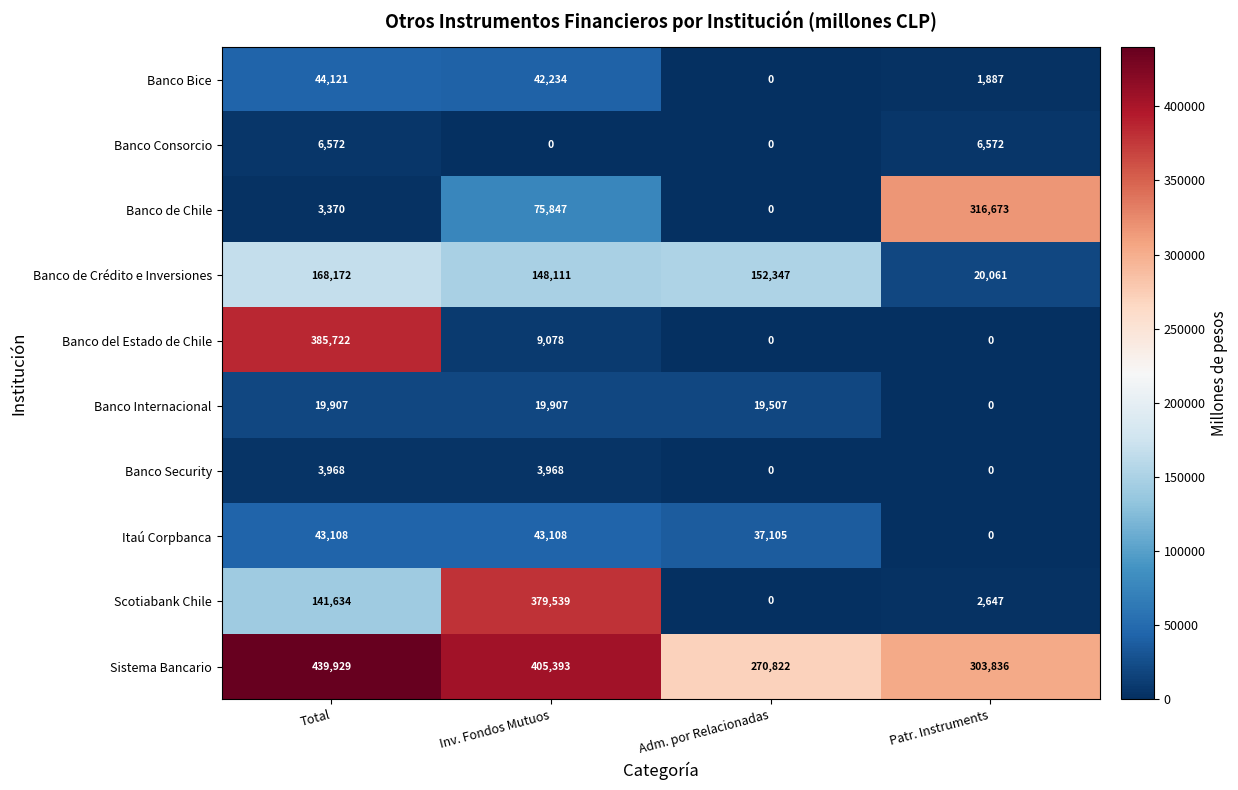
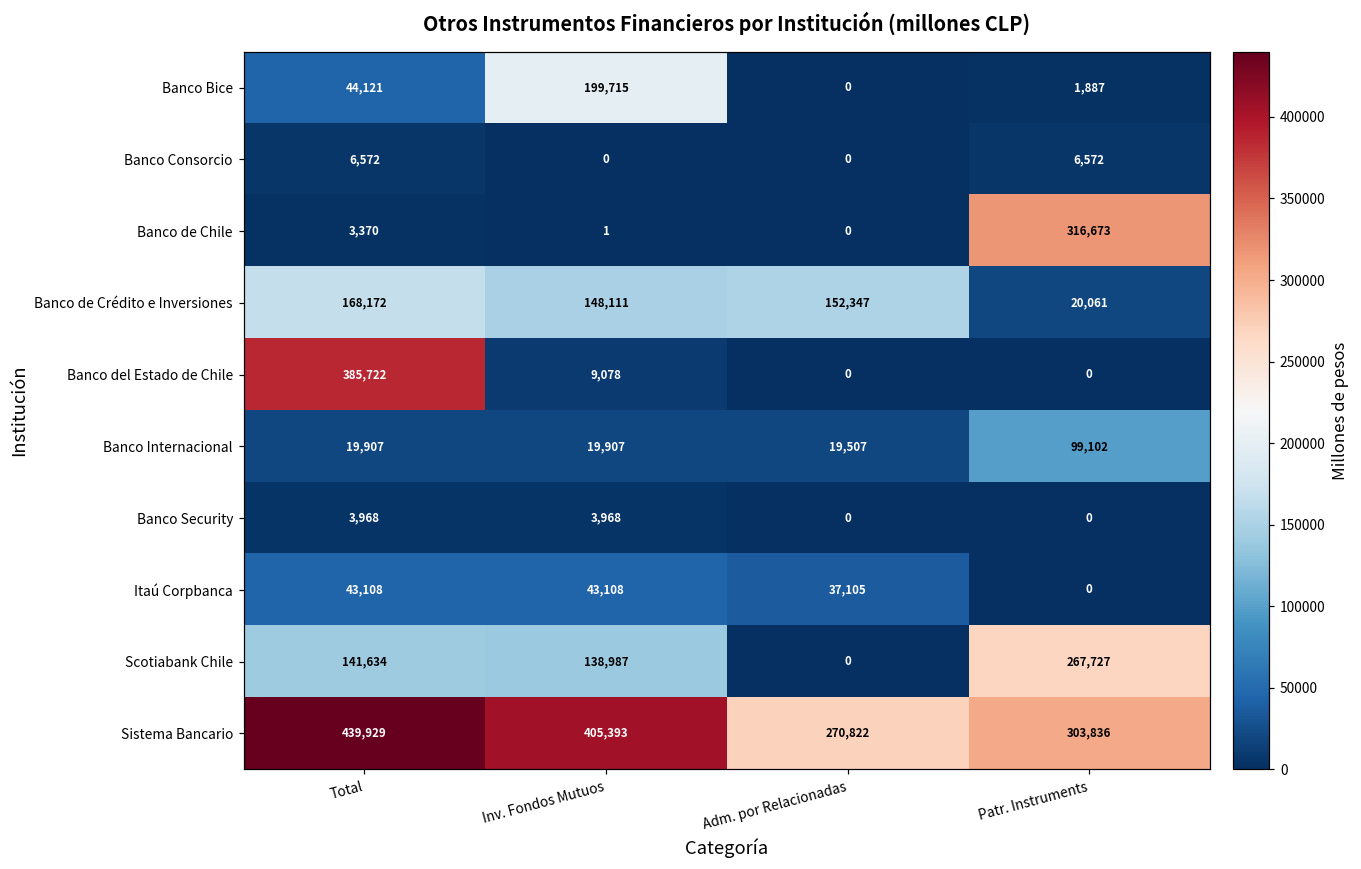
Banco Bice, Inv. Fondos Mutuos: 42,234 -> 199,715
Banco de Chile, Inv. Fondos Mutuos: 75,847 -> 1
Banco Internacional, Patr. Instruments: 0 -> 99,102
Scotiabank Chile, Inv. Fondos Mutuos: 379,539 -> 138,987
Scotiabank Chile, Patr. Instruments: 2,647 -> 267,727
